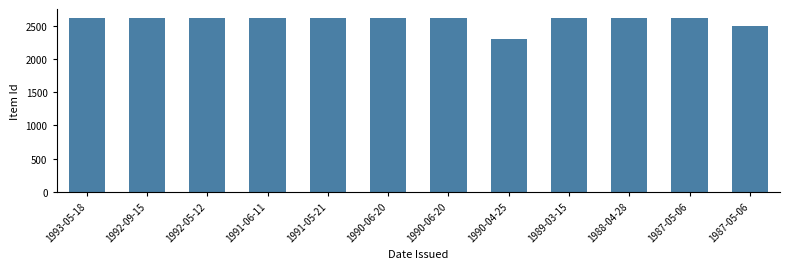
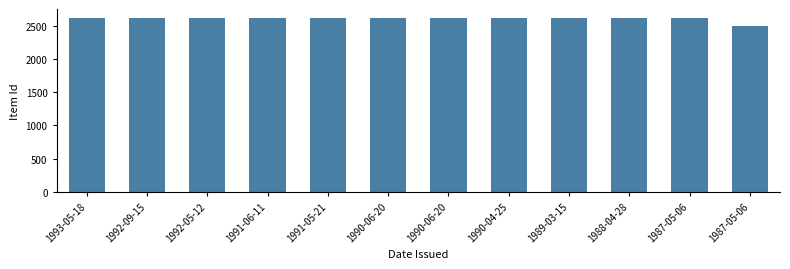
1990-04-25: 2300 -> 2600
